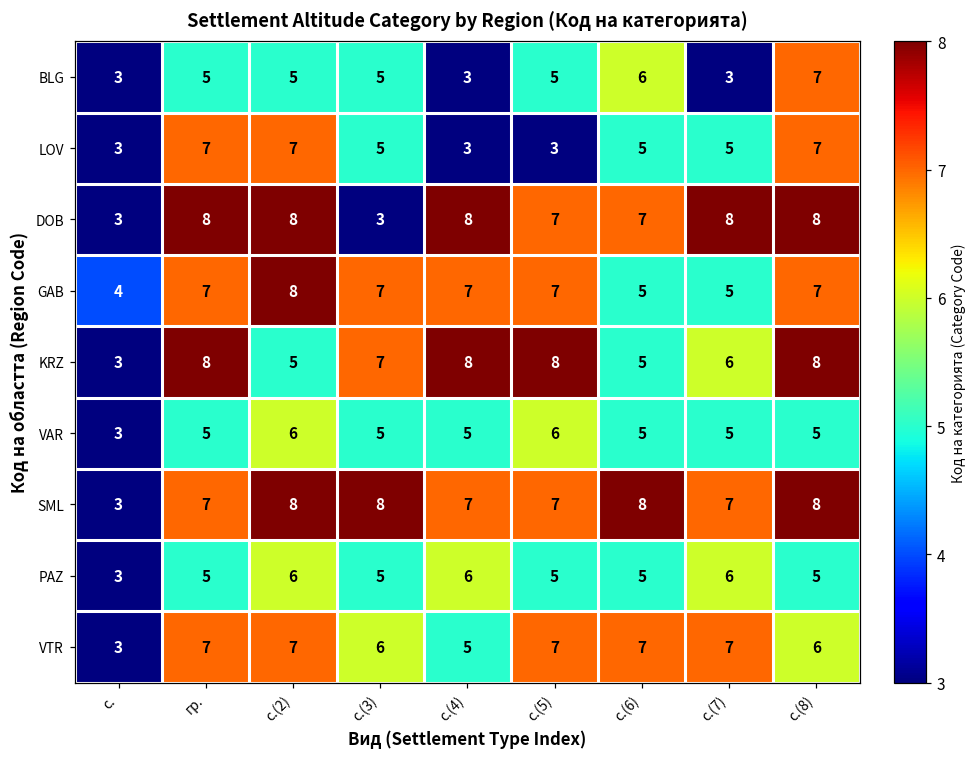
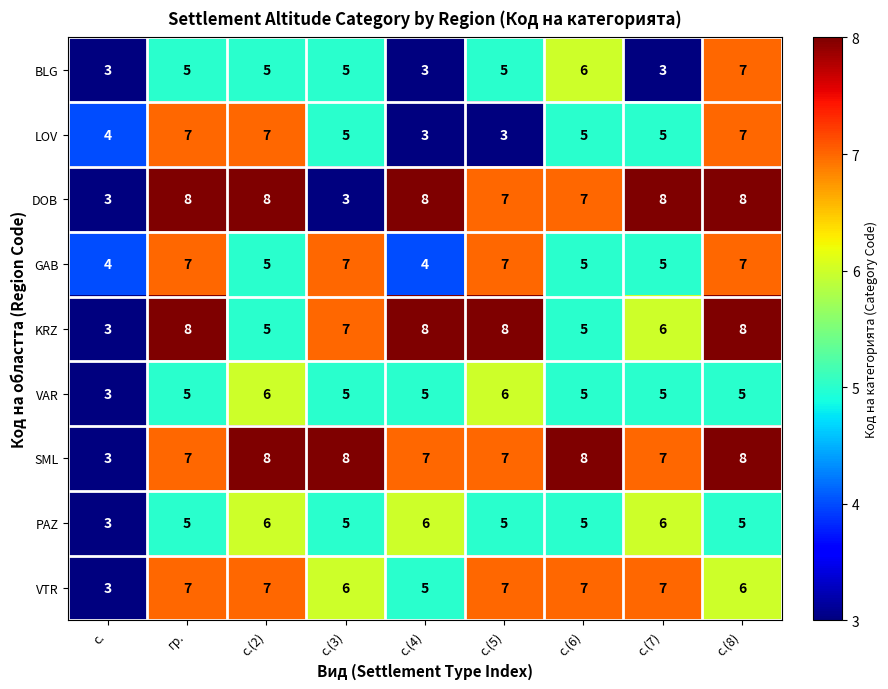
LOV, с.: 3 -> 4
GAB, с.(2): 8 -> 5
GAB, с.(4): 7 -> 4
